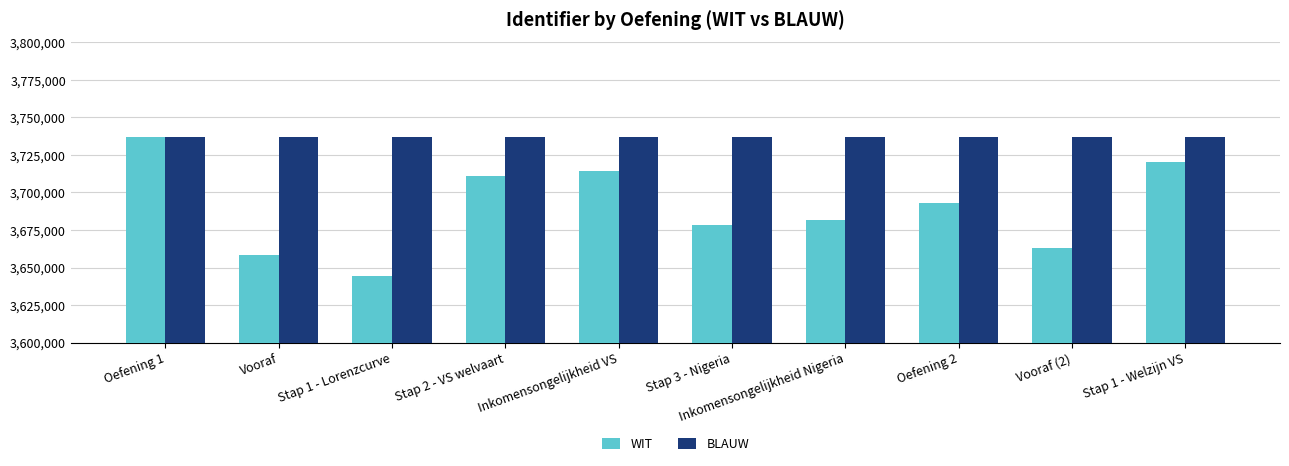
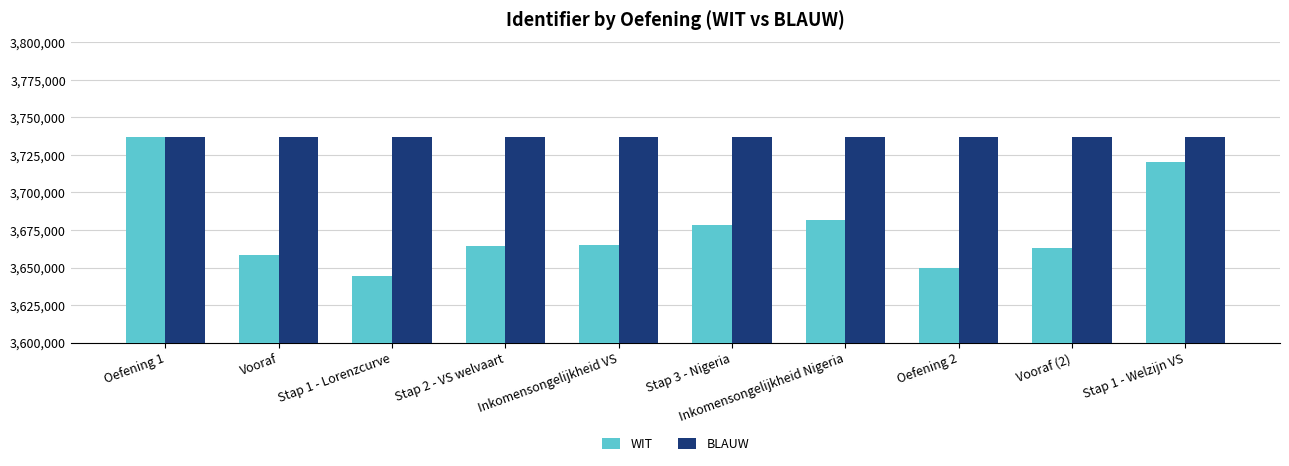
WIT, Stap 2 - VS welvaart: 3,711,000 -> 3,665,000
WIT, Inkomensongelijkheid VS: 3,714,000 -> 3,665,000
WIT, Oefening 2: 3,693,000 -> 3,649,000
